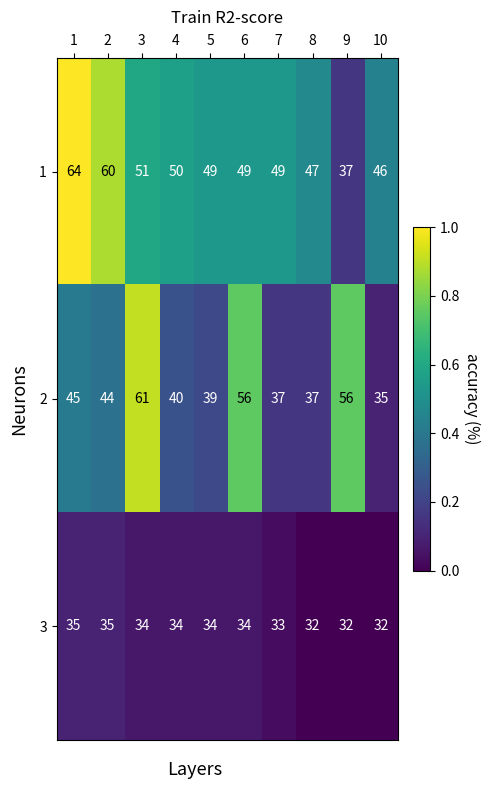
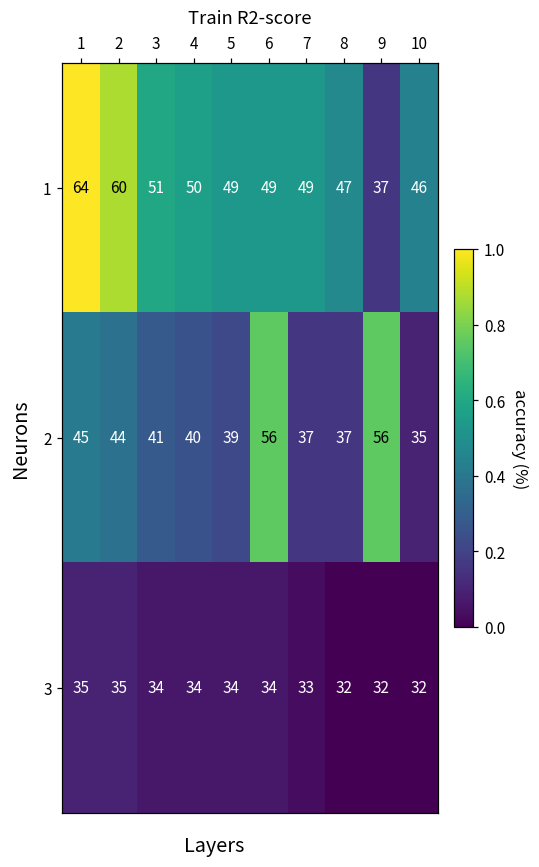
2, 3: 61 -> 41
